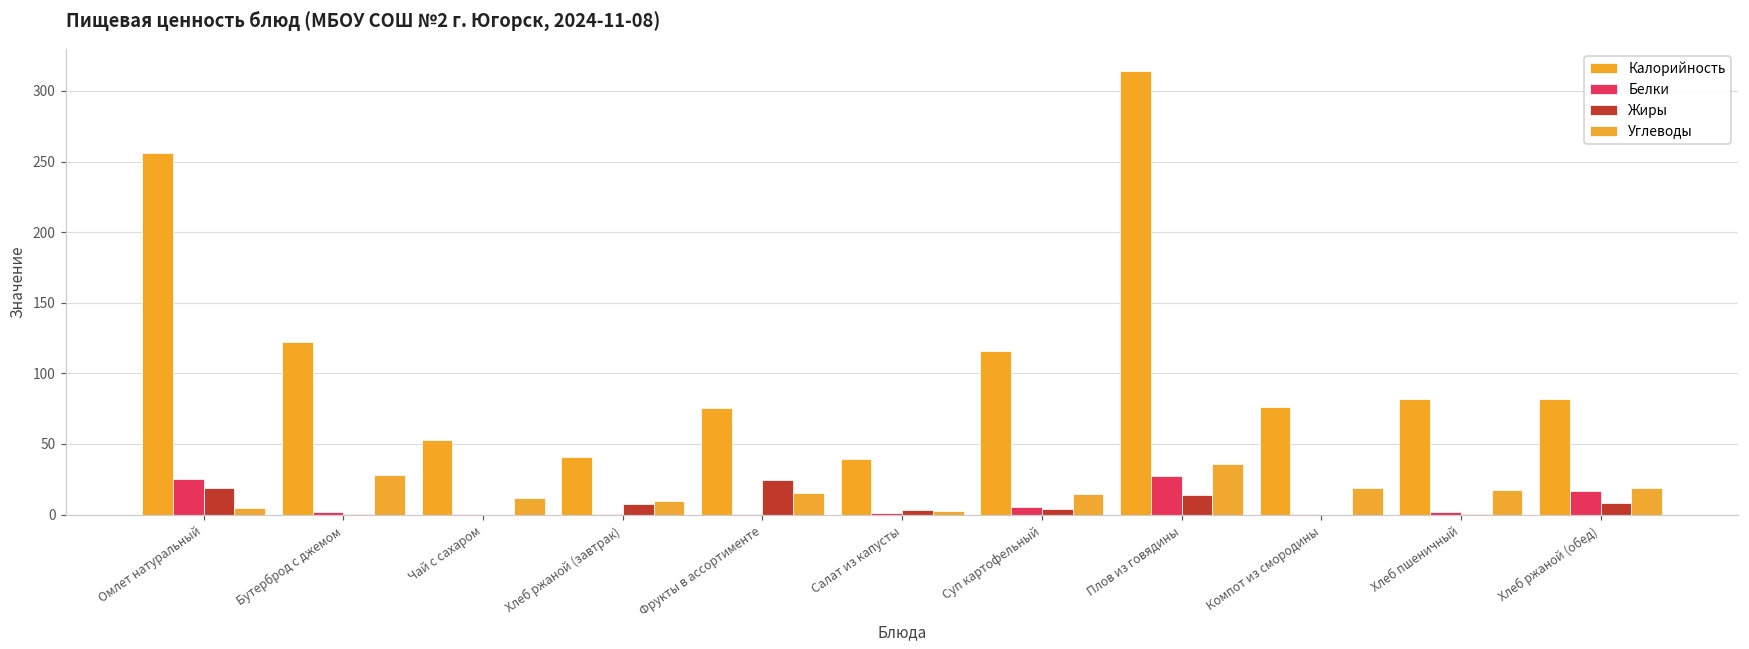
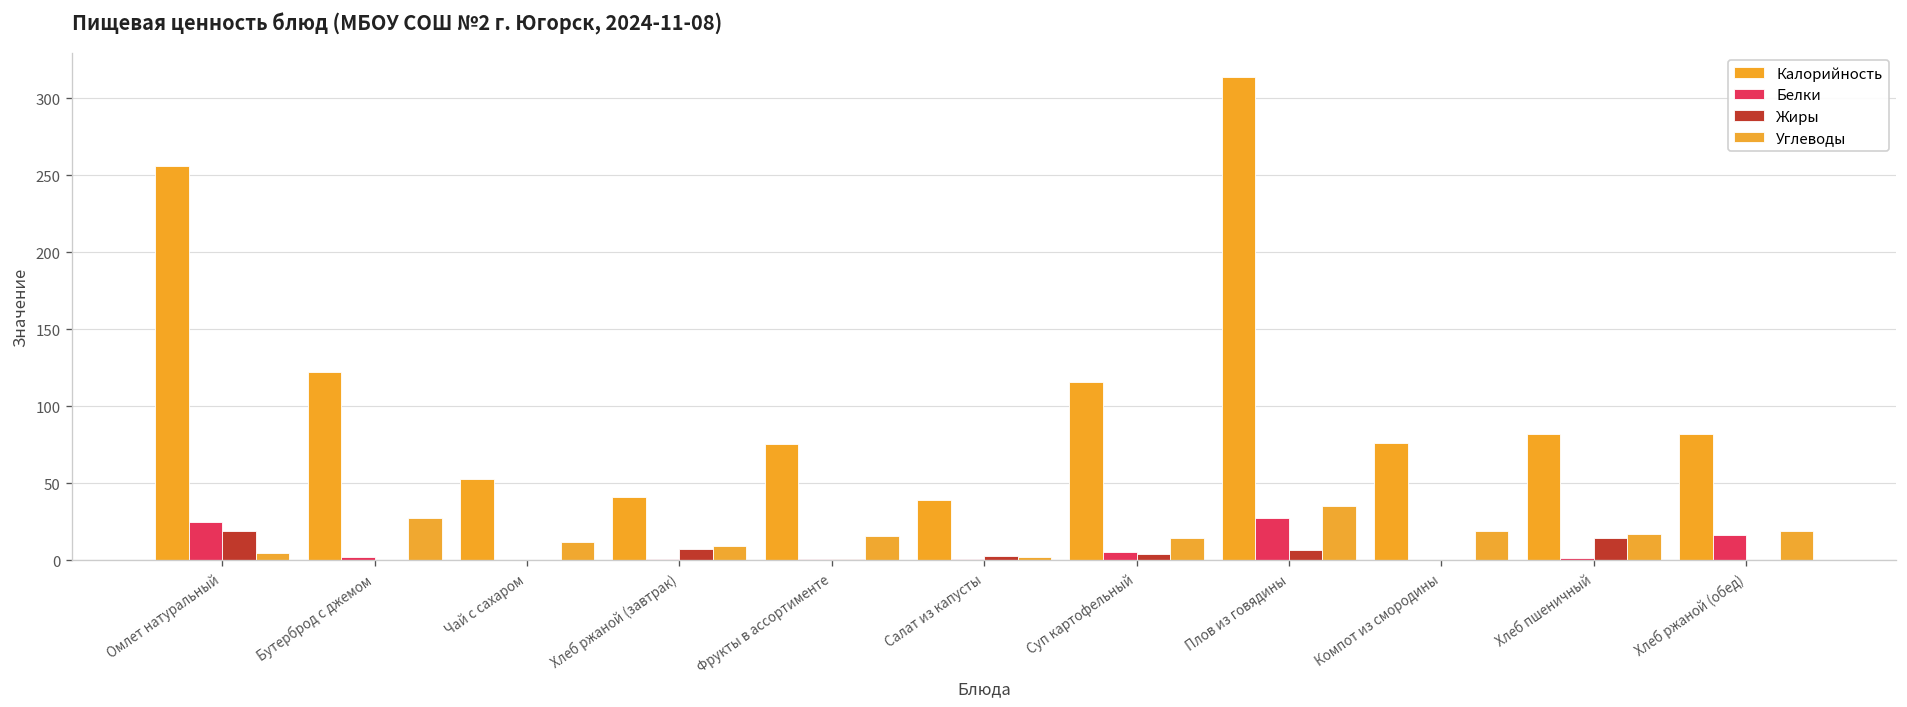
Жиры, Фрукты в ассортименте: 25 -> 1
Жиры, Плов из говядины: 14 -> 6
Жиры, Хлеб пшеничный: 0 -> 15
Жиры, Хлеб ржаной (обед): 8 -> 0
